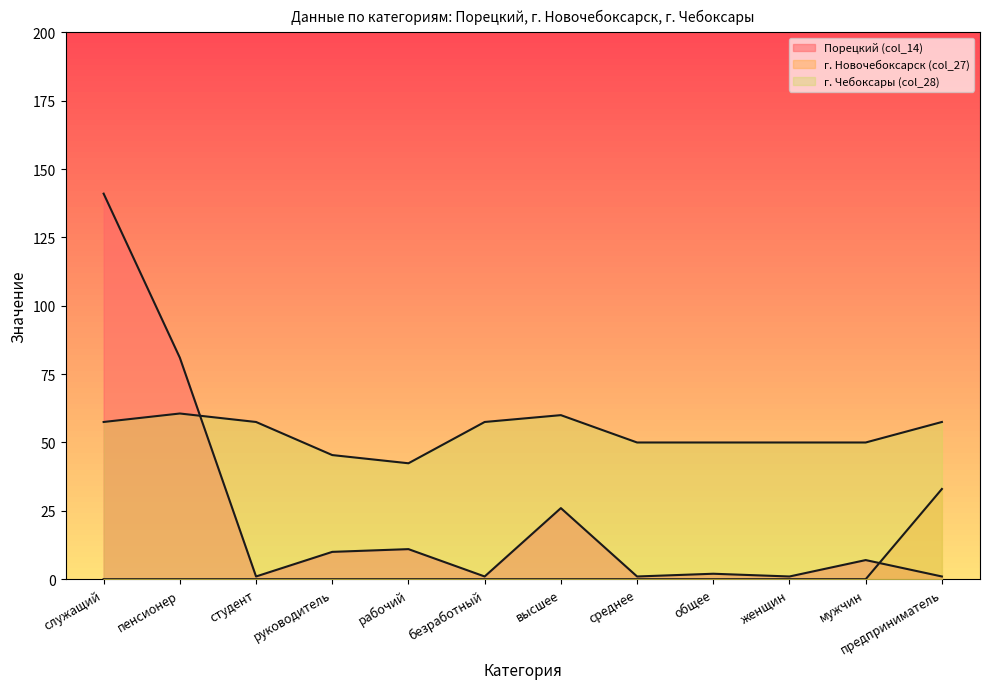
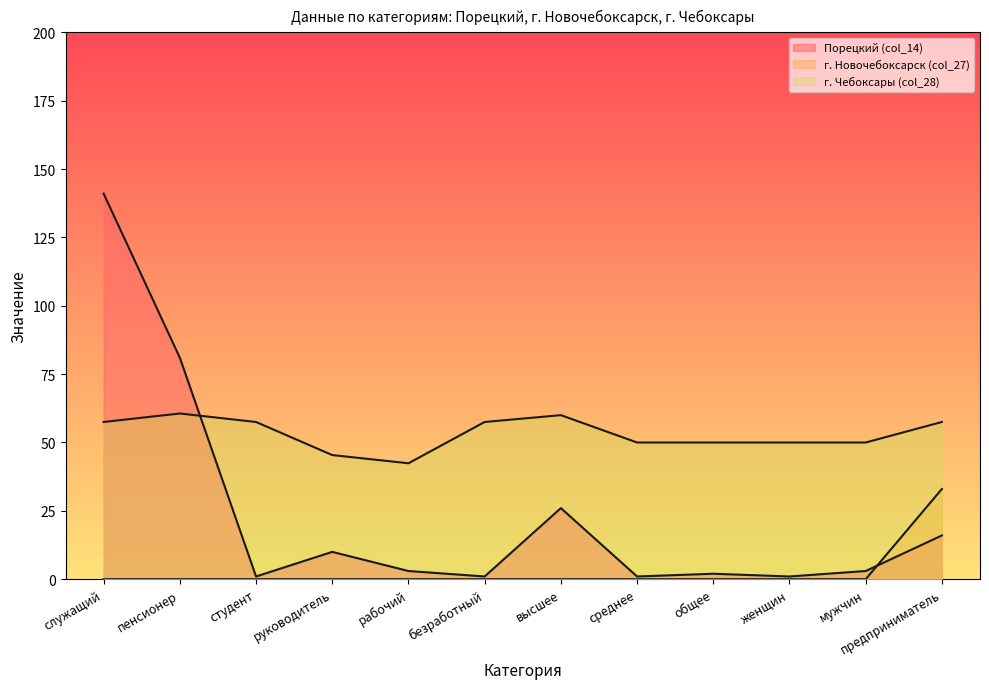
Порецкий (col_14), рабочий: 11 -> 3
Порецкий (col_14), мужчин: 7 -> 3
Порецкий (col_14), предприниматель: 1 -> 16
